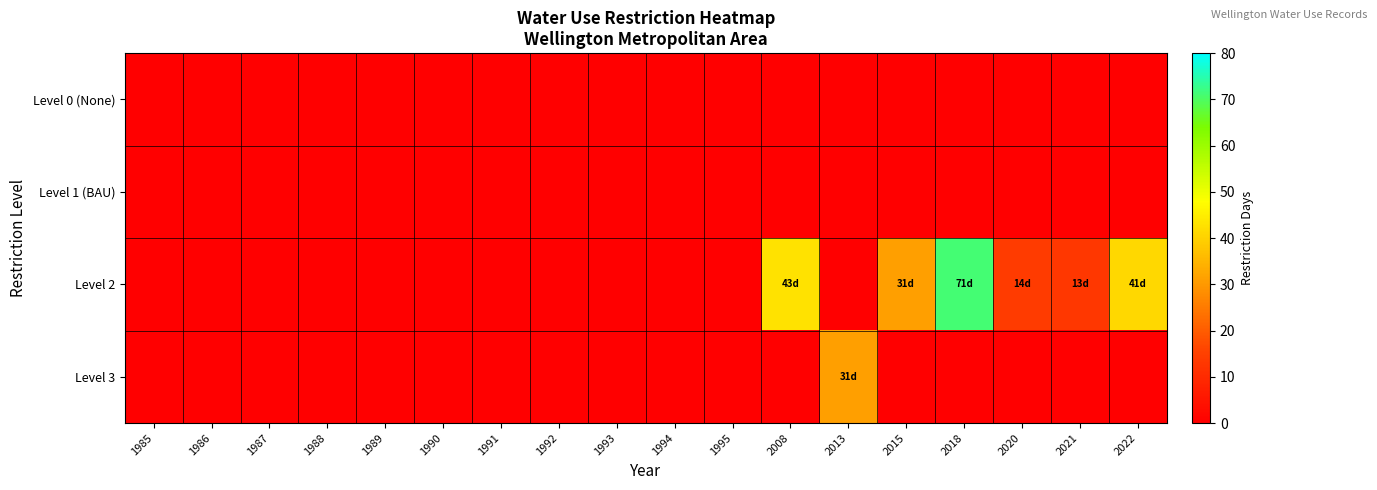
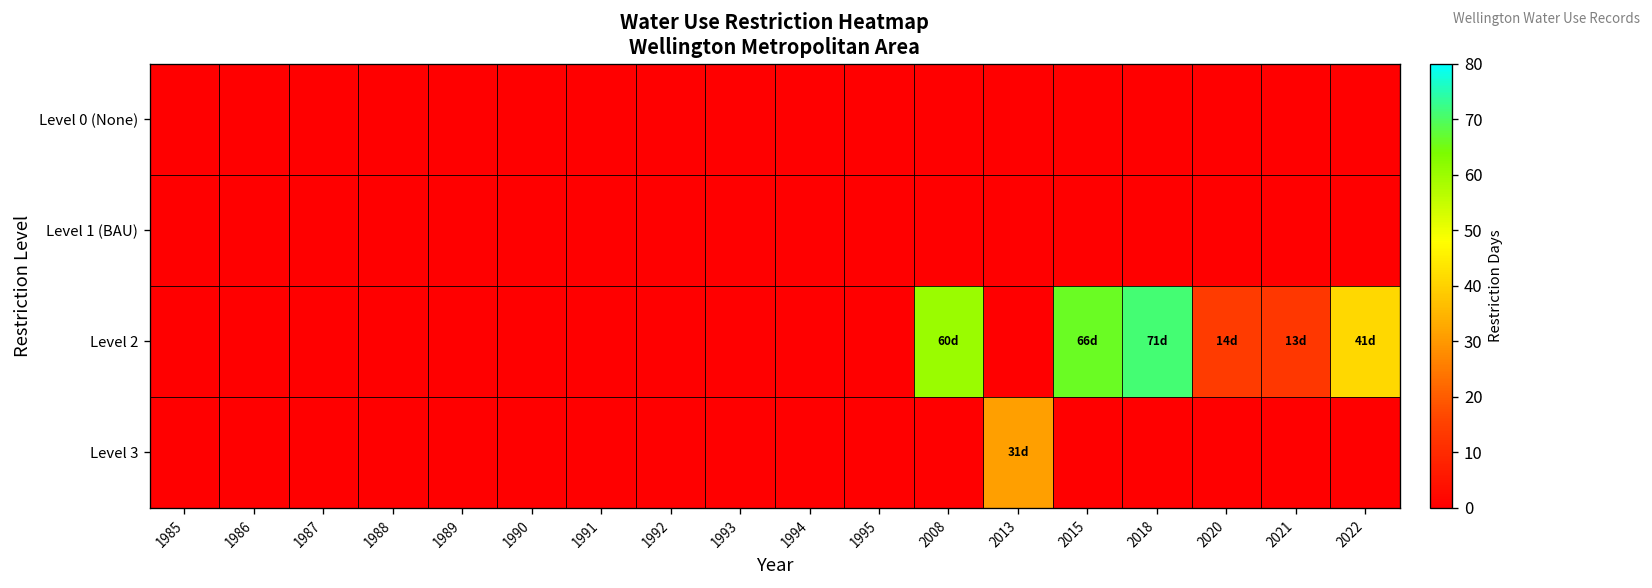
Level 2, 2008: 43d -> 60d
Level 2, 2015: 31d -> 66d
